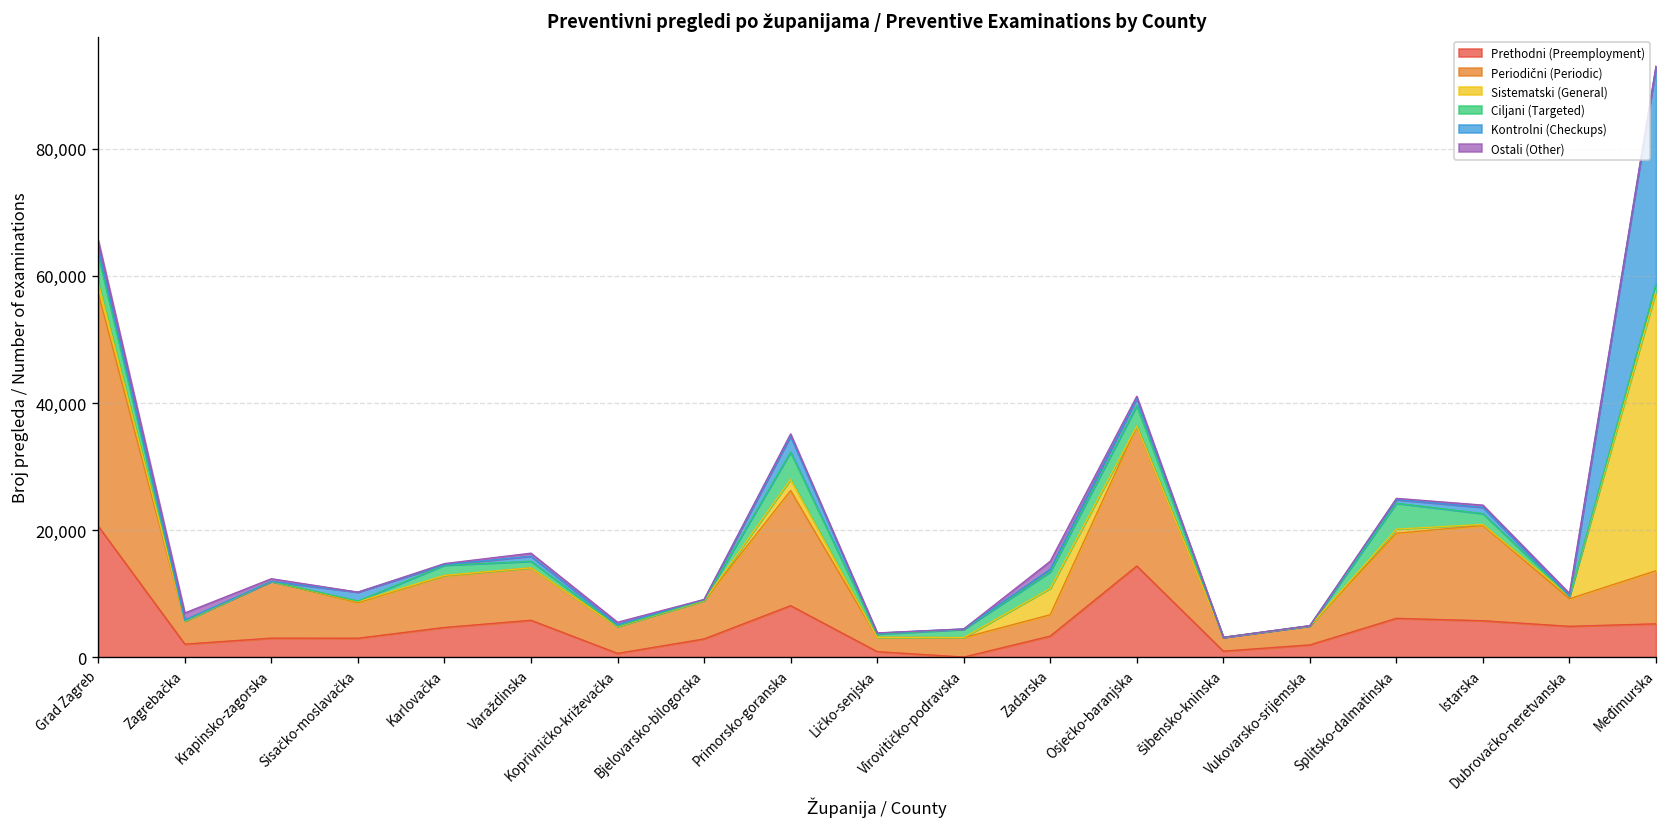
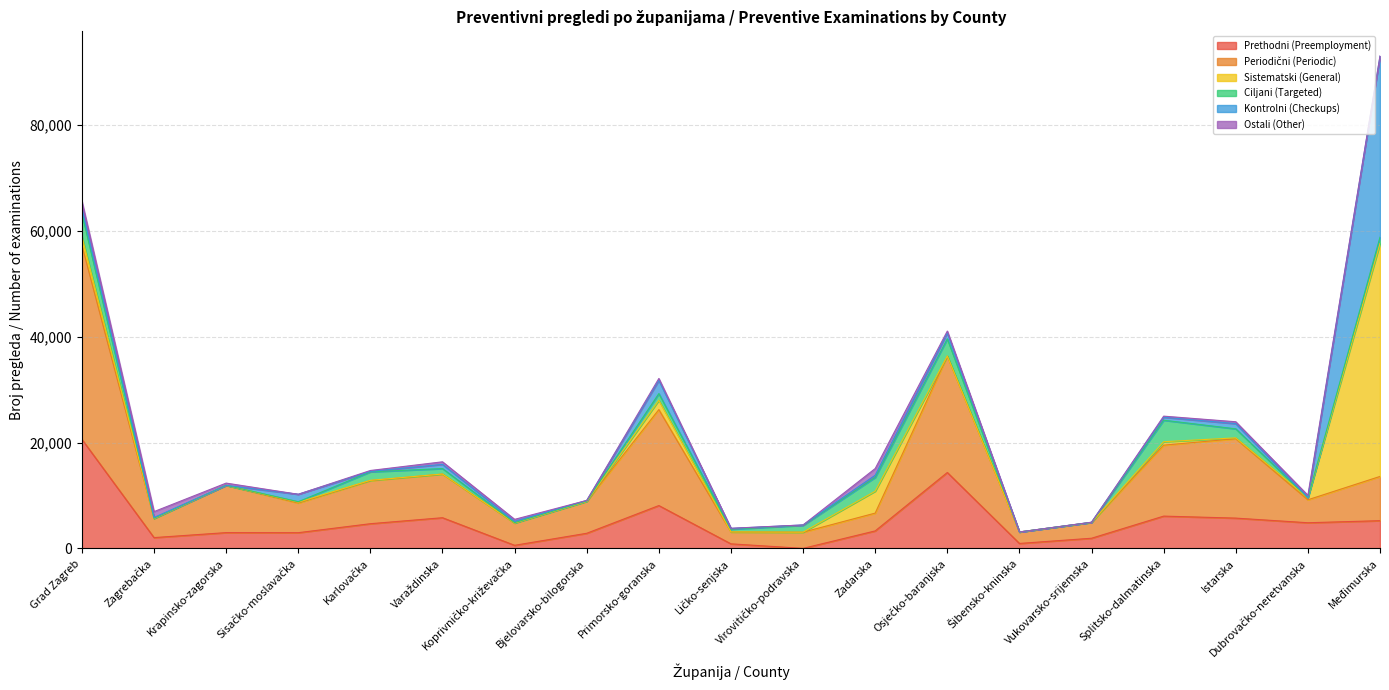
Ciljani (Targeted), Primorsko-goranska: 4,000 -> 1,000
